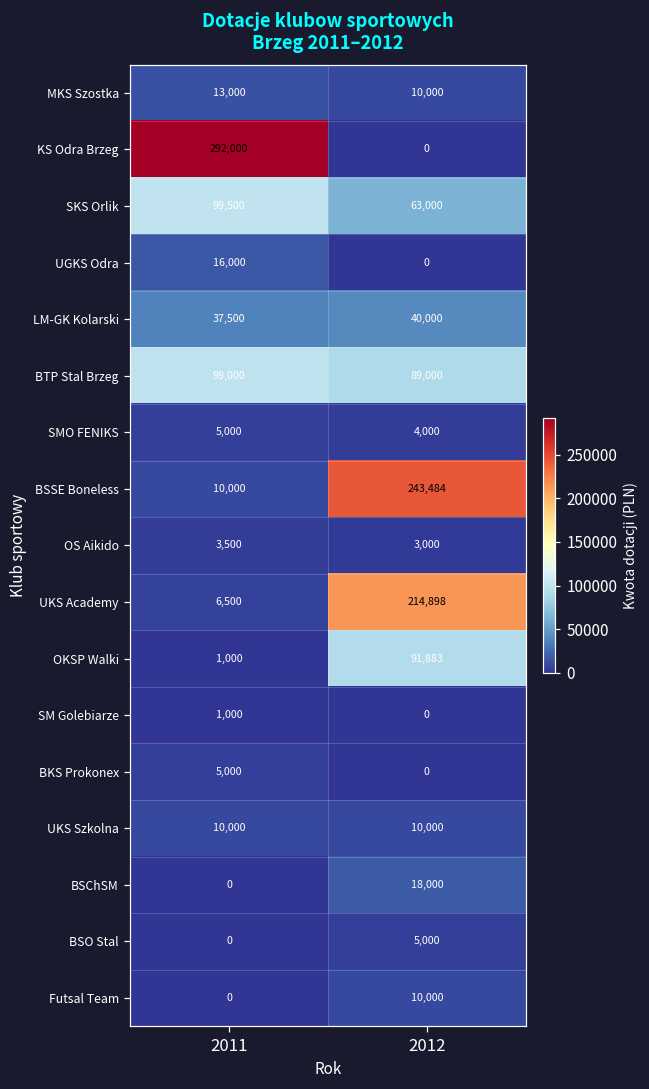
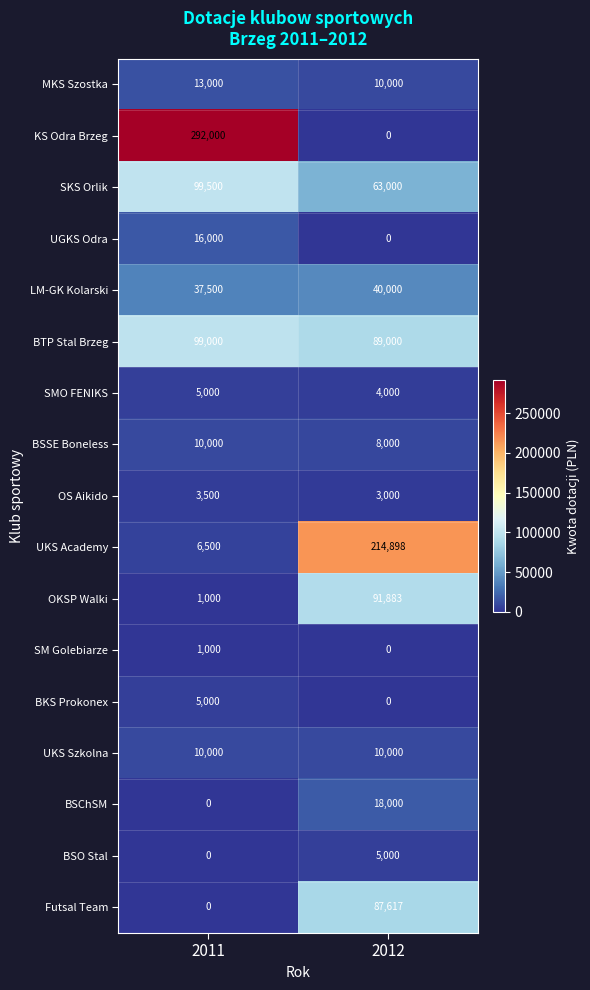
BSSE Boneless, 2012: 243,484 -> 8,000
Futsal Team, 2012: 10,000 -> 87,617
